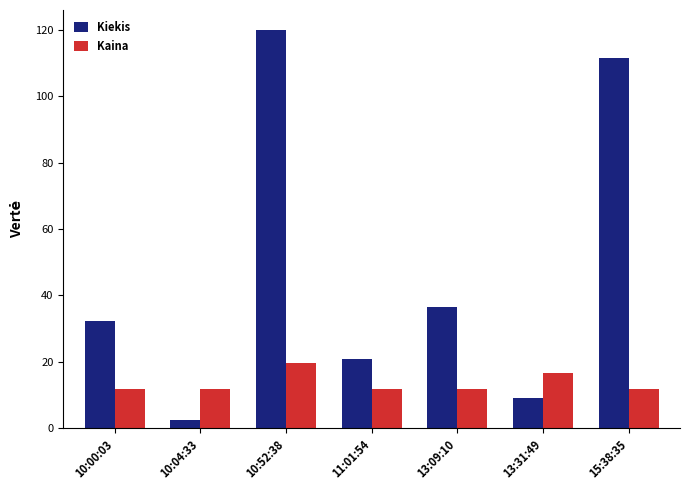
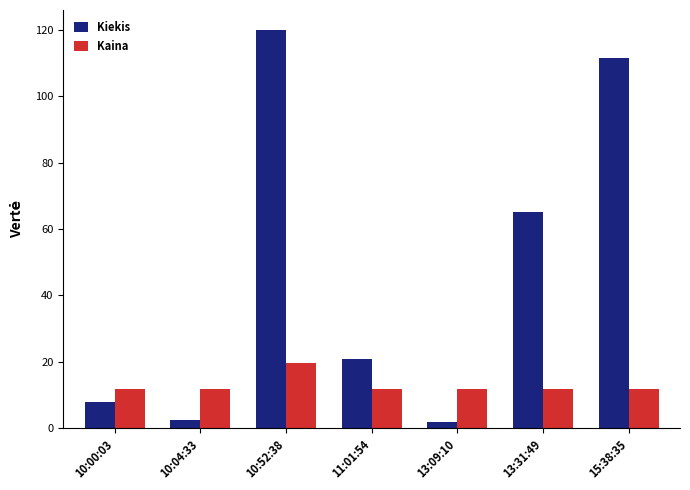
Kiekis, 10:00:03: 32 -> 8
Kiekis, 13:09:10: 37 -> 2
Kiekis, 13:31:49: 9 -> 65
Kaina, 13:31:49: 17 -> 12
